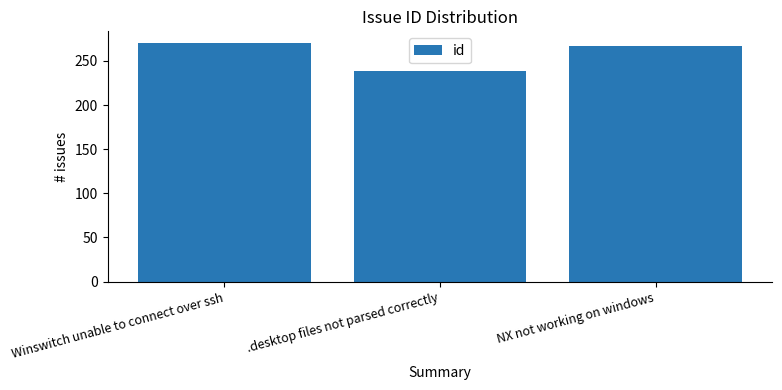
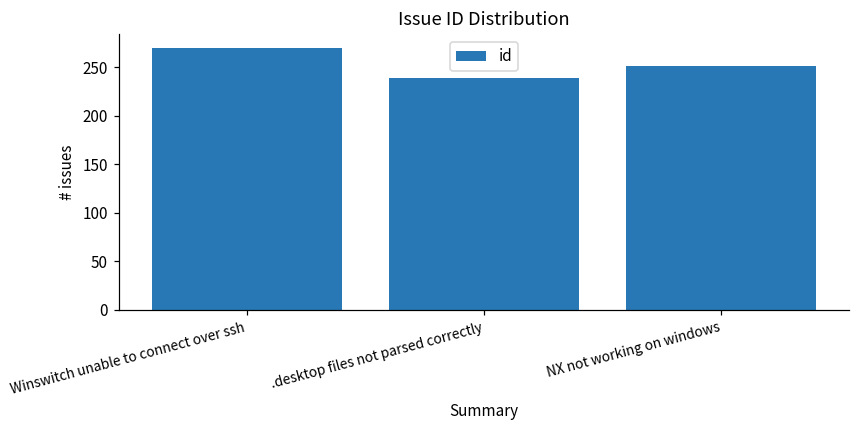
NX not working on windows: 270 -> 250
